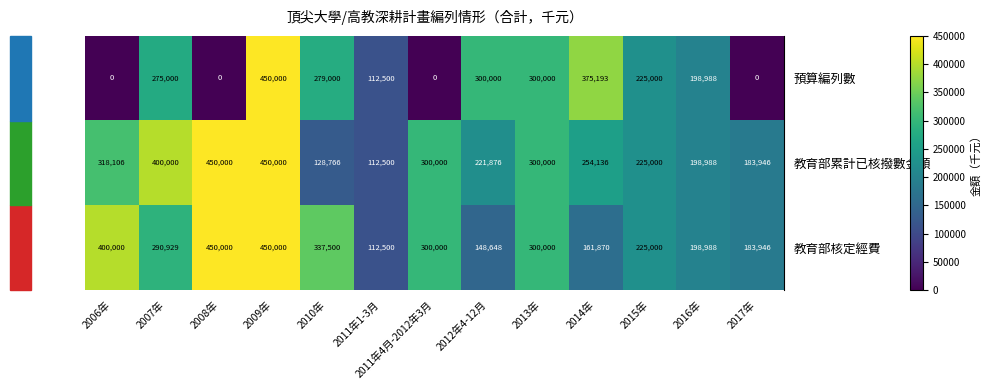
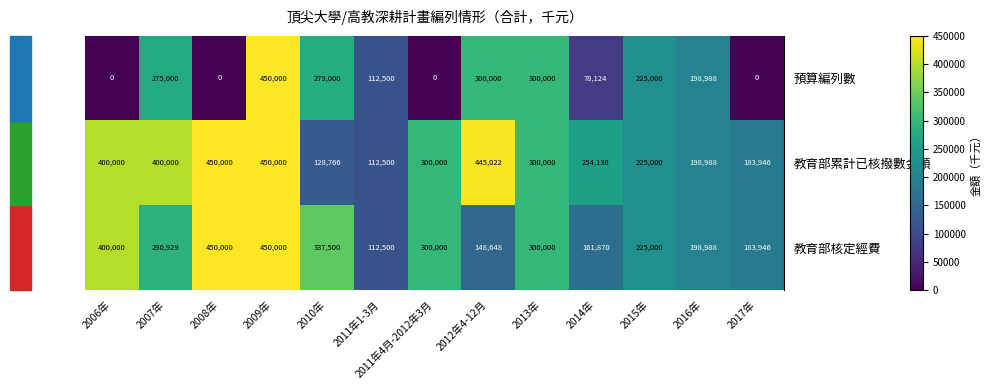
預算編列數, 2014年: 375,193 -> 78,124
教育部累計已核撥數金額, 2006年: 318,106 -> 400,000
教育部累計已核撥數金額, 2012年4-12月: 221,876 -> 445,022
